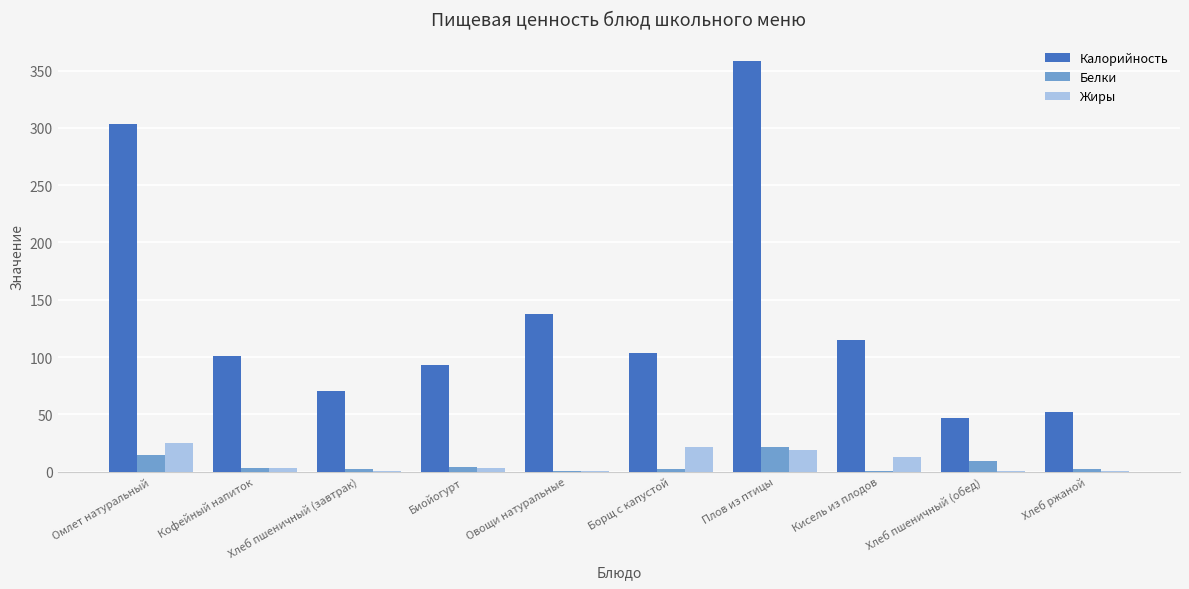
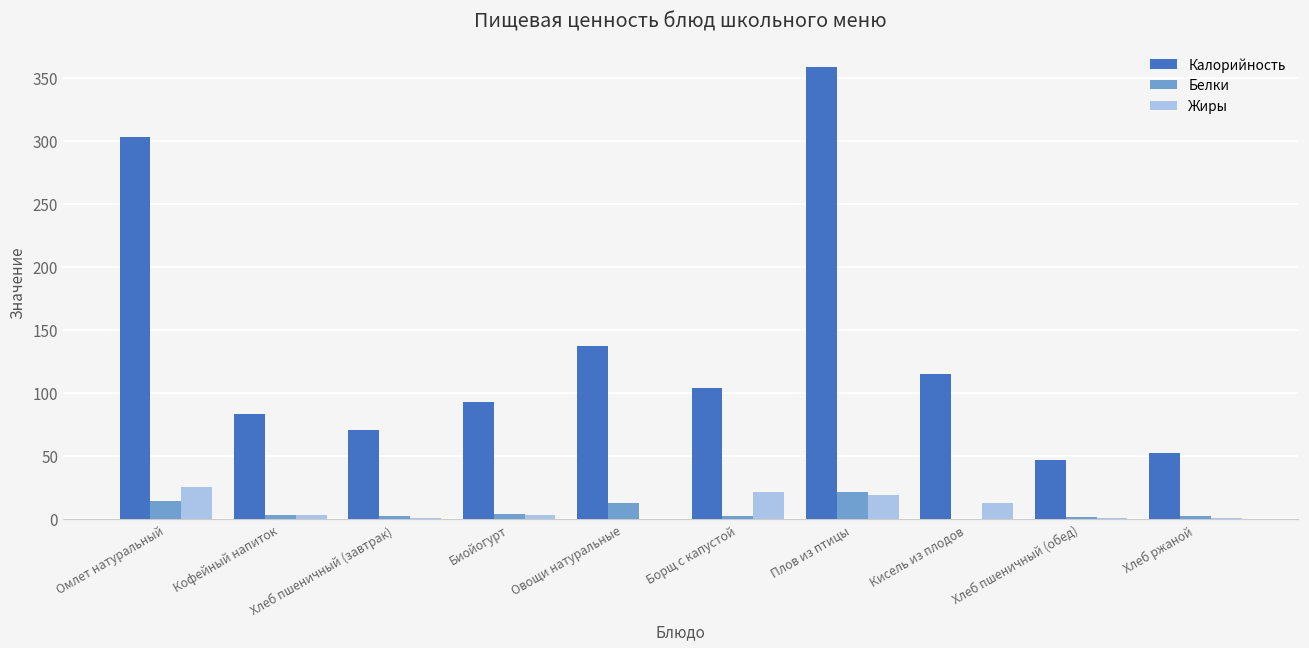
Калорийность, Кофейный напиток: 101 -> 84
Белки, Овощи натуральные: 0 -> 13
Белки, Хлеб пшеничный (обед): 9 -> 2
